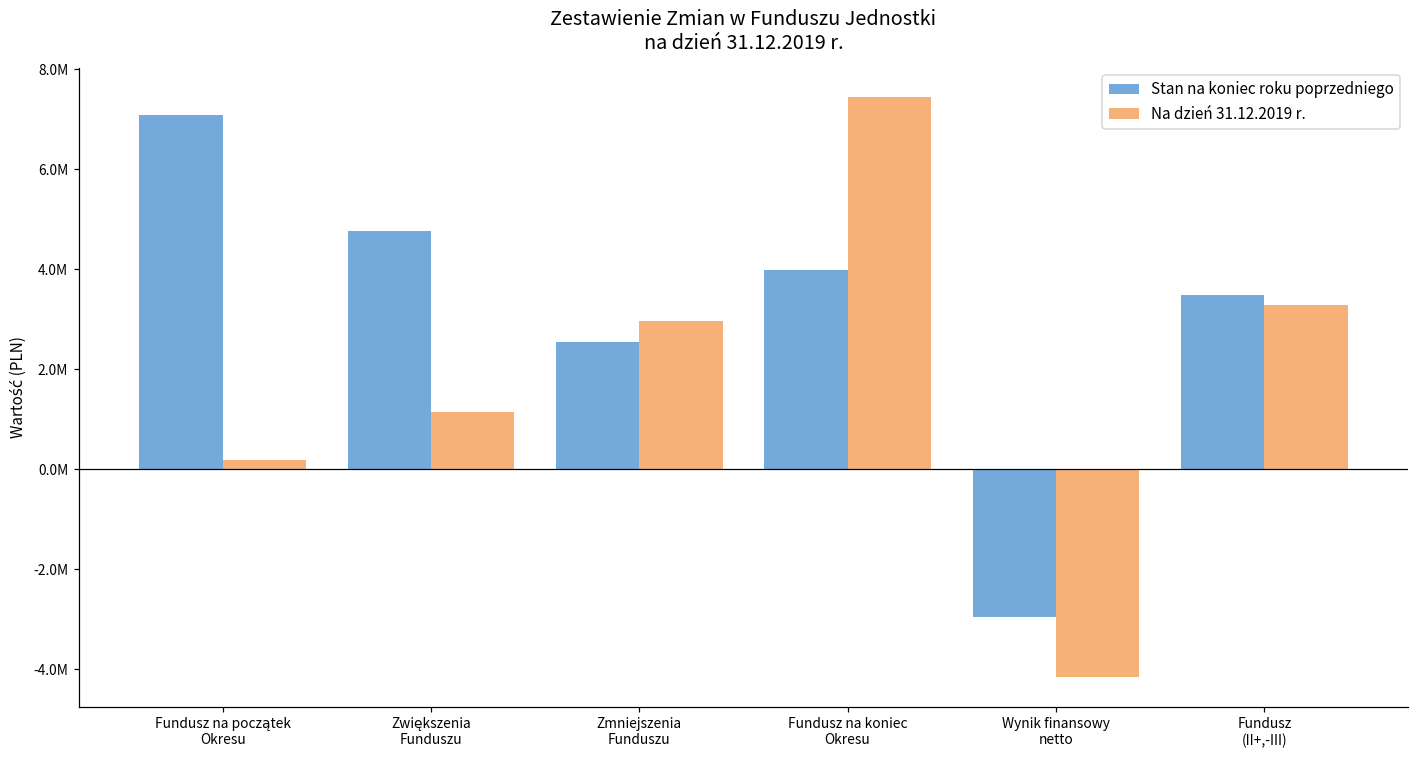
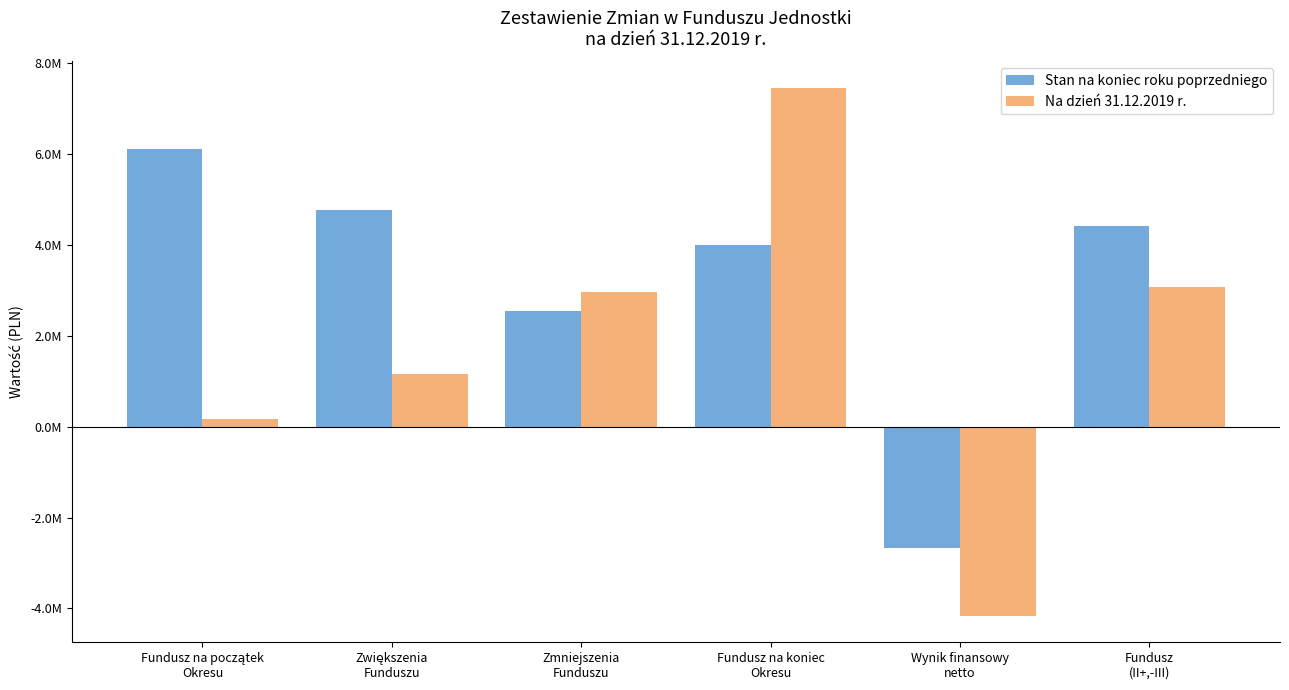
Stan na koniec roku poprzedniego, Fundusz na początek Okresu: 7100000 -> 6100000
Stan na koniec roku poprzedniego, Wynik finansowy netto: -3000000 -> -2700000
Stan na koniec roku poprzedniego, Fundusz (II+,-III): 3500000 -> 4400000
Na dzień 31.12.2019 r., Fundusz (II+,-III): 3300000 -> 3100000
